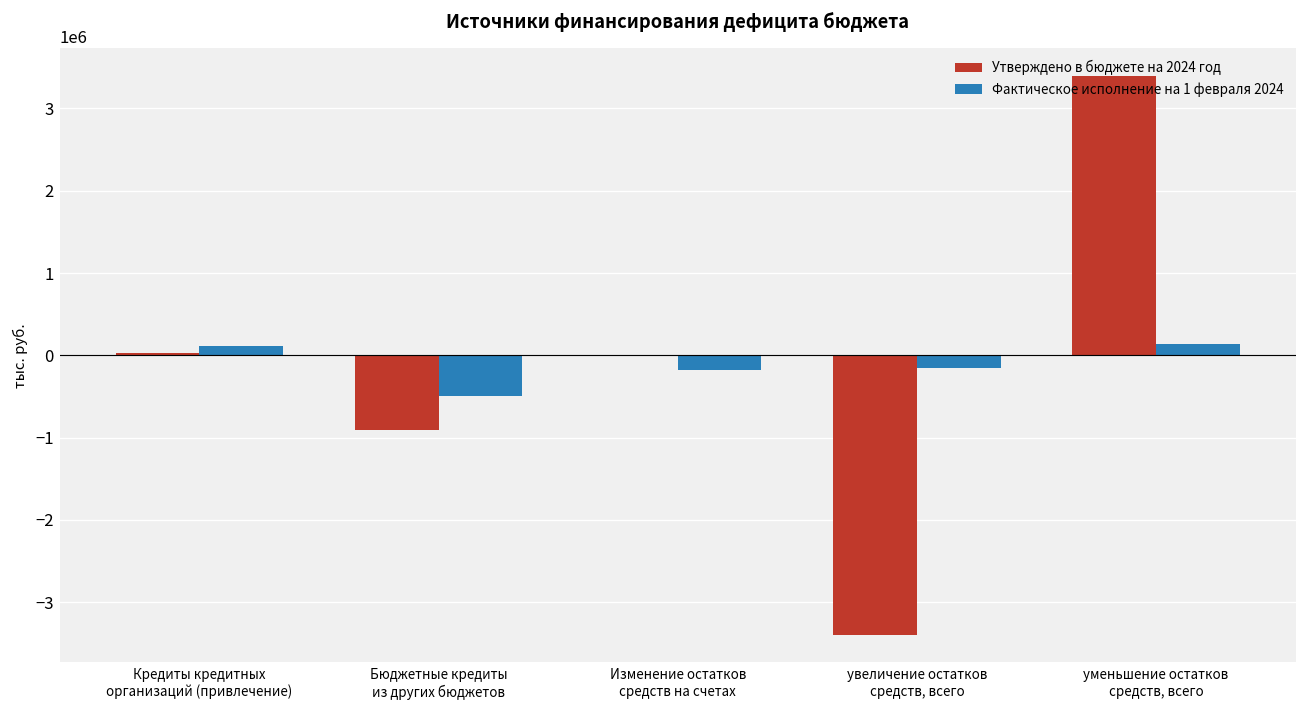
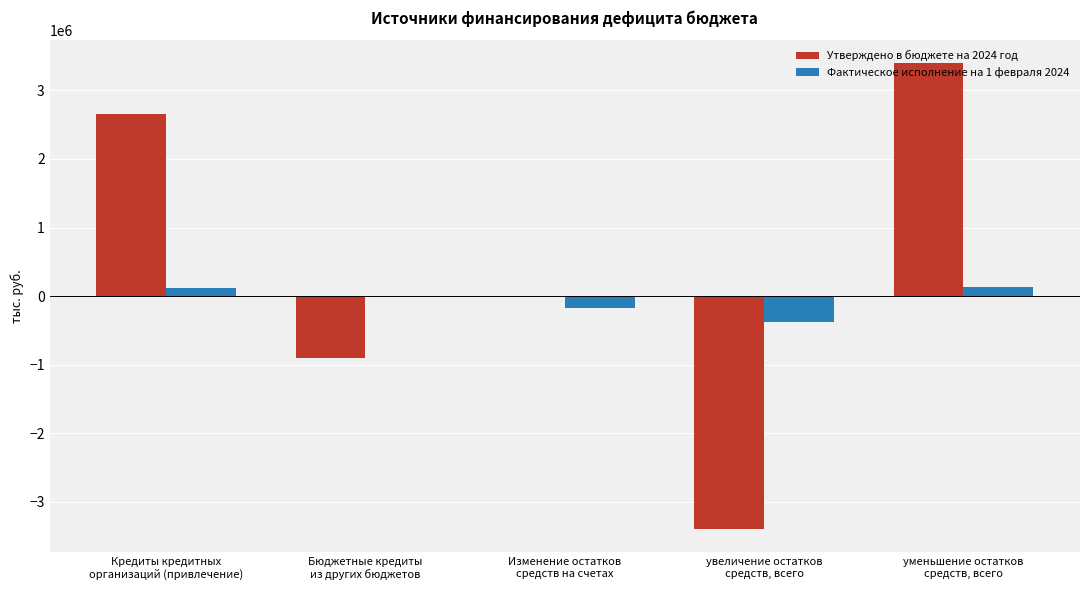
Утверждено в бюджете на 2024 год, Кредиты кредитных организаций (привлечение): 0 -> 2700000
Фактическое исполнение на 1 февраля 2024, Бюджетные кредиты из других бюджетов: -500000 -> 0
Фактическое исполнение на 1 февраля 2024, увеличение остатков средств, всего: -200000 -> -400000
